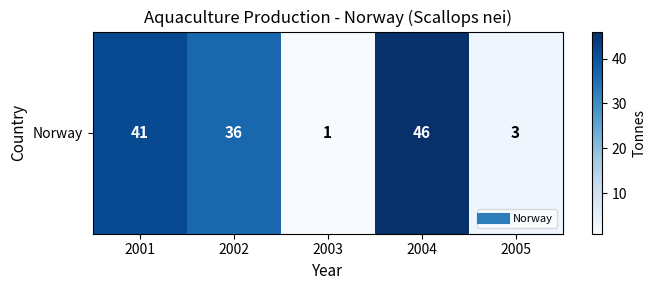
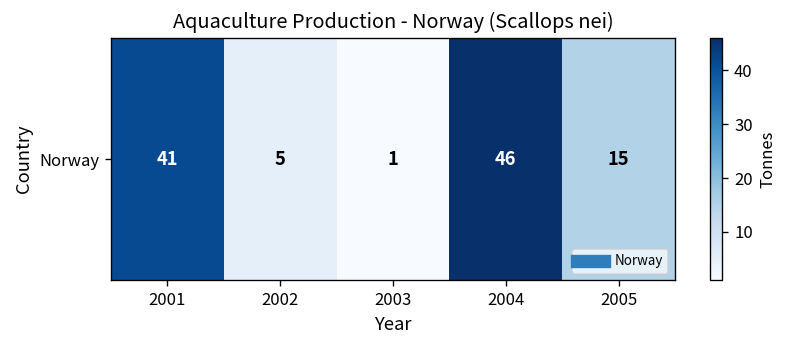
Norway, 2002: 36 -> 5
Norway, 2005: 3 -> 15
